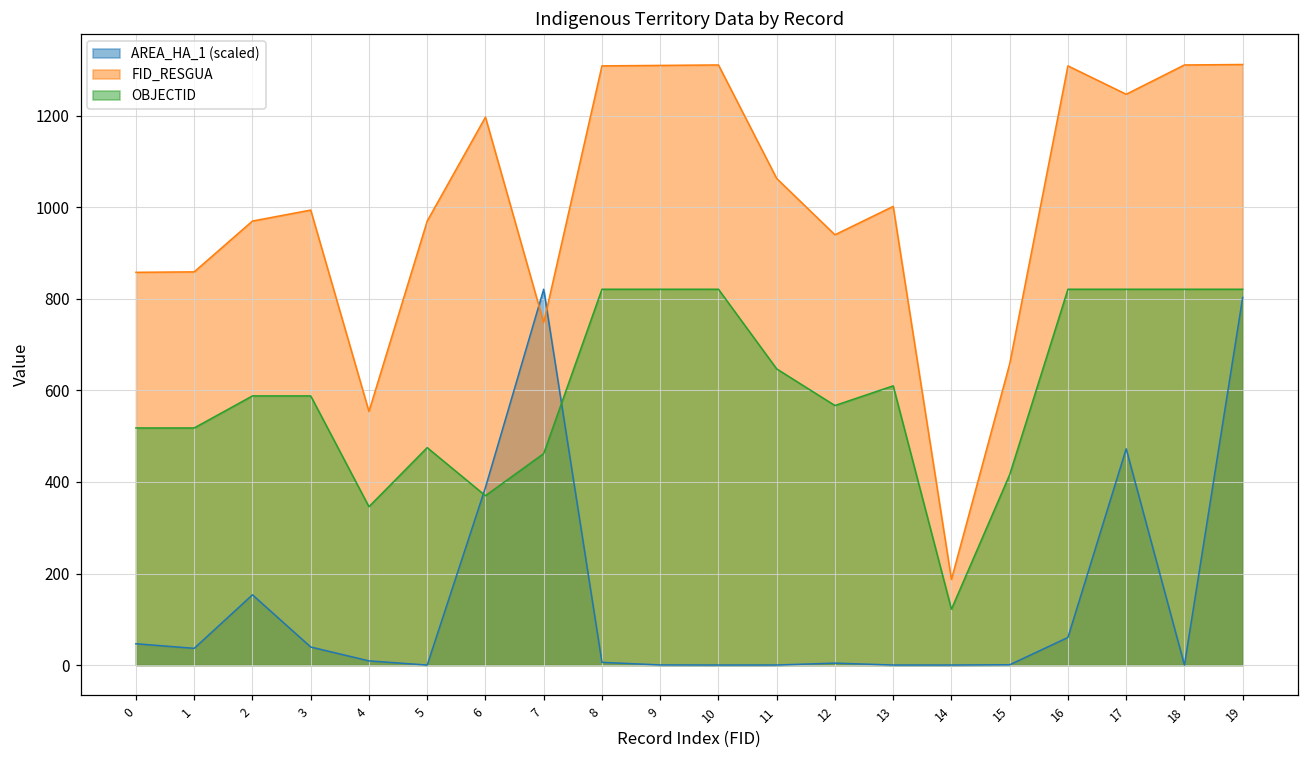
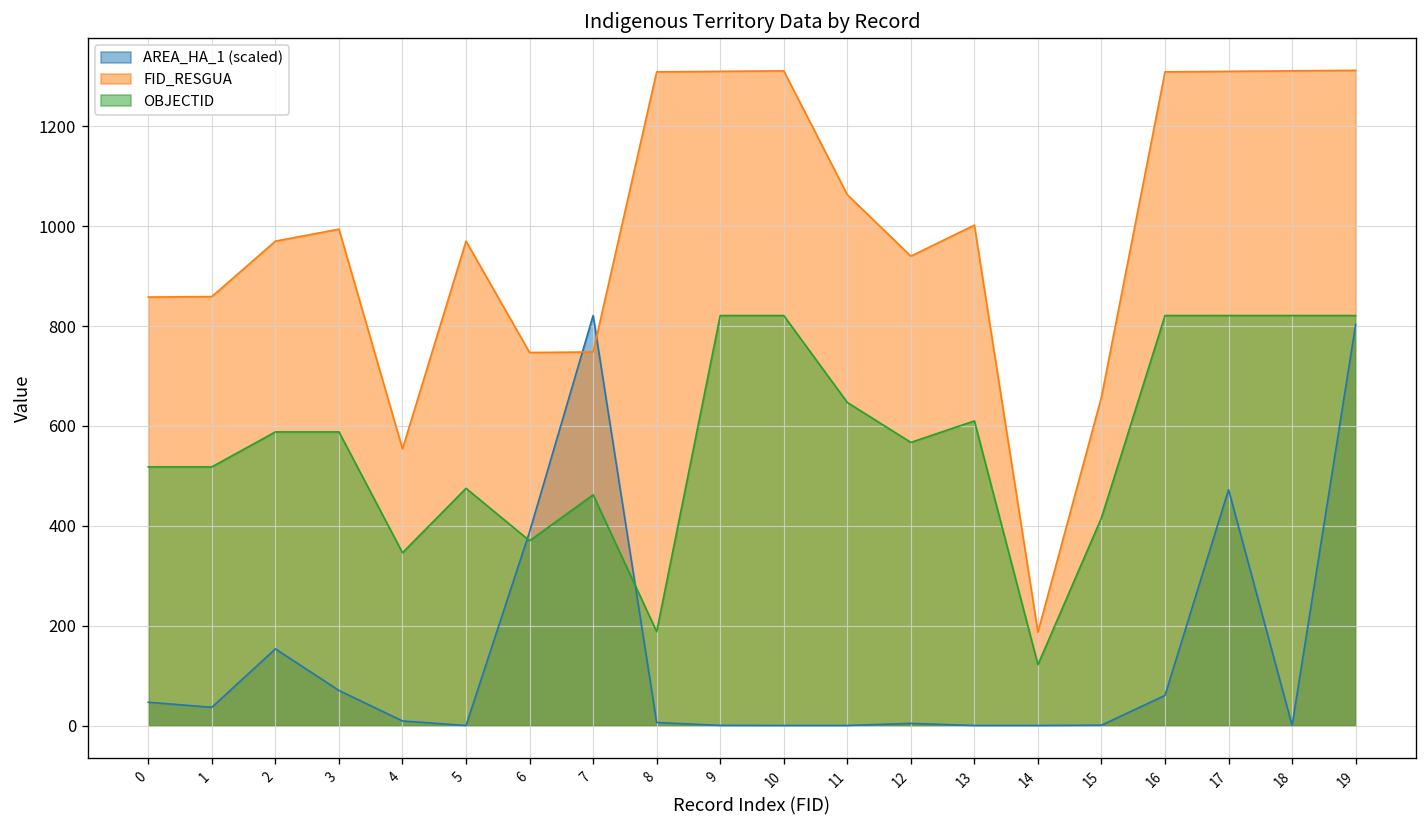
AREA_HA_1 (scaled), 3: 40 -> 70
FID_RESGUA, 6: 1200 -> 750
OBJECTID, 8: 820 -> 190
FID_RESGUA, 17: 1250 -> 1310
